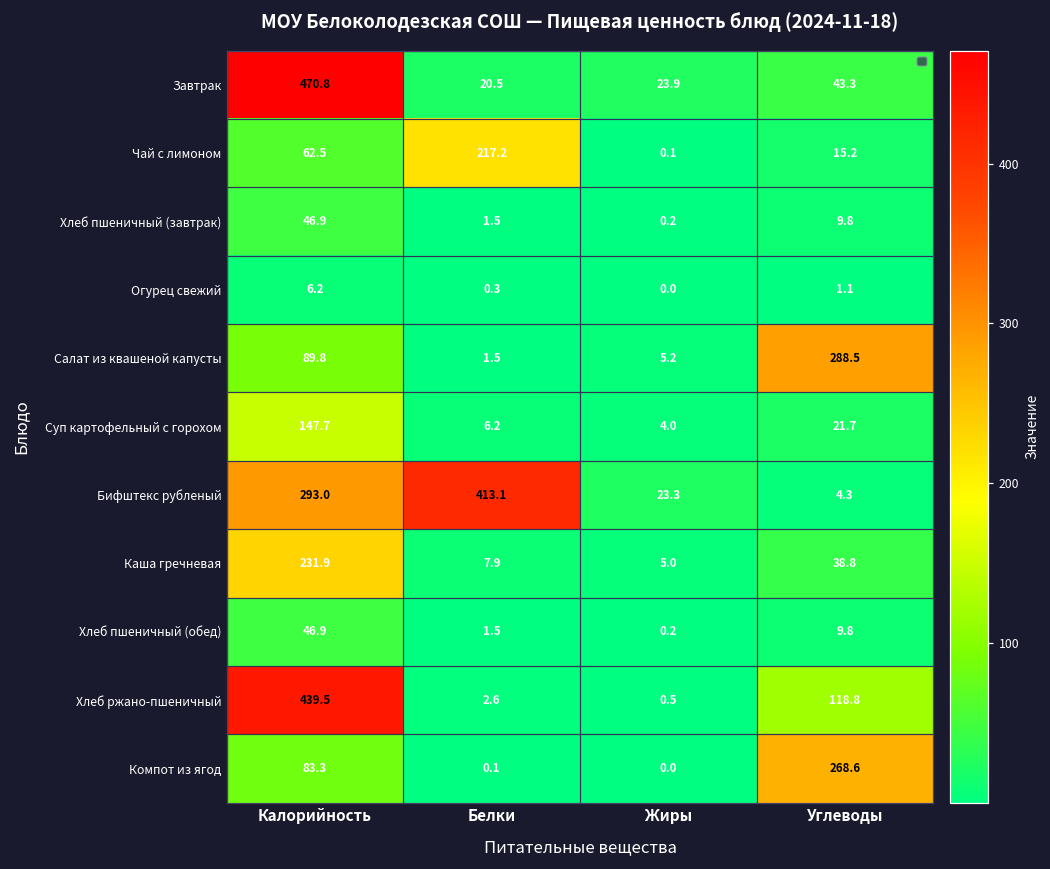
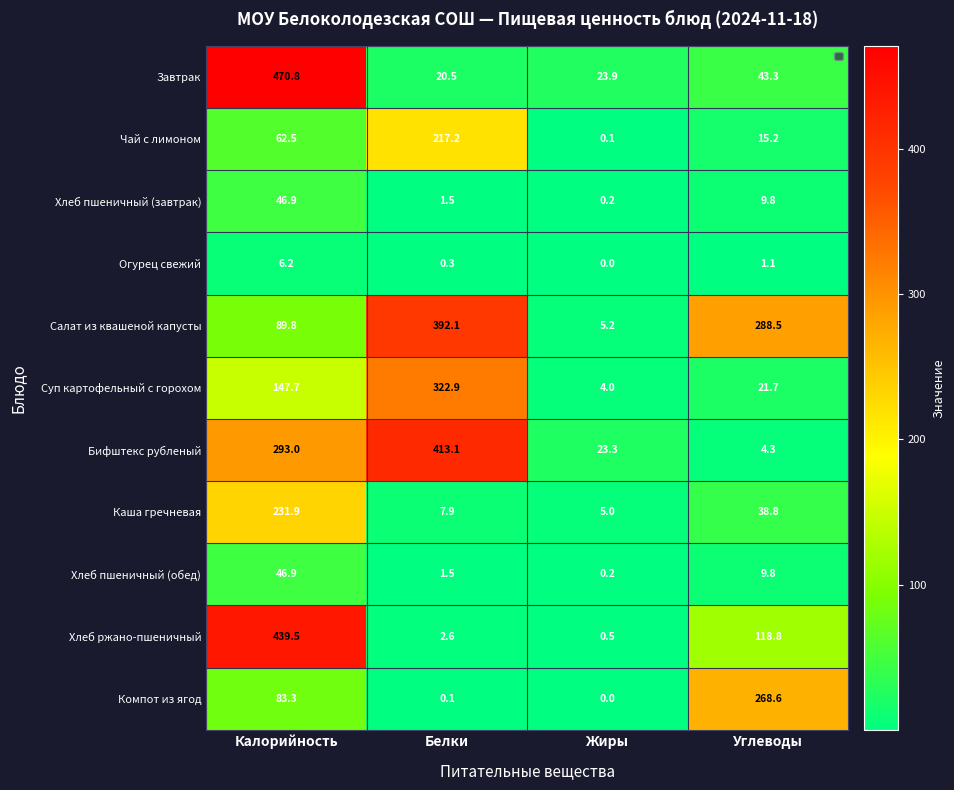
Салат из квашеной капусты, Белки: 1.5 -> 392.1
Суп картофельный с горохом, Белки: 6.2 -> 322.9
